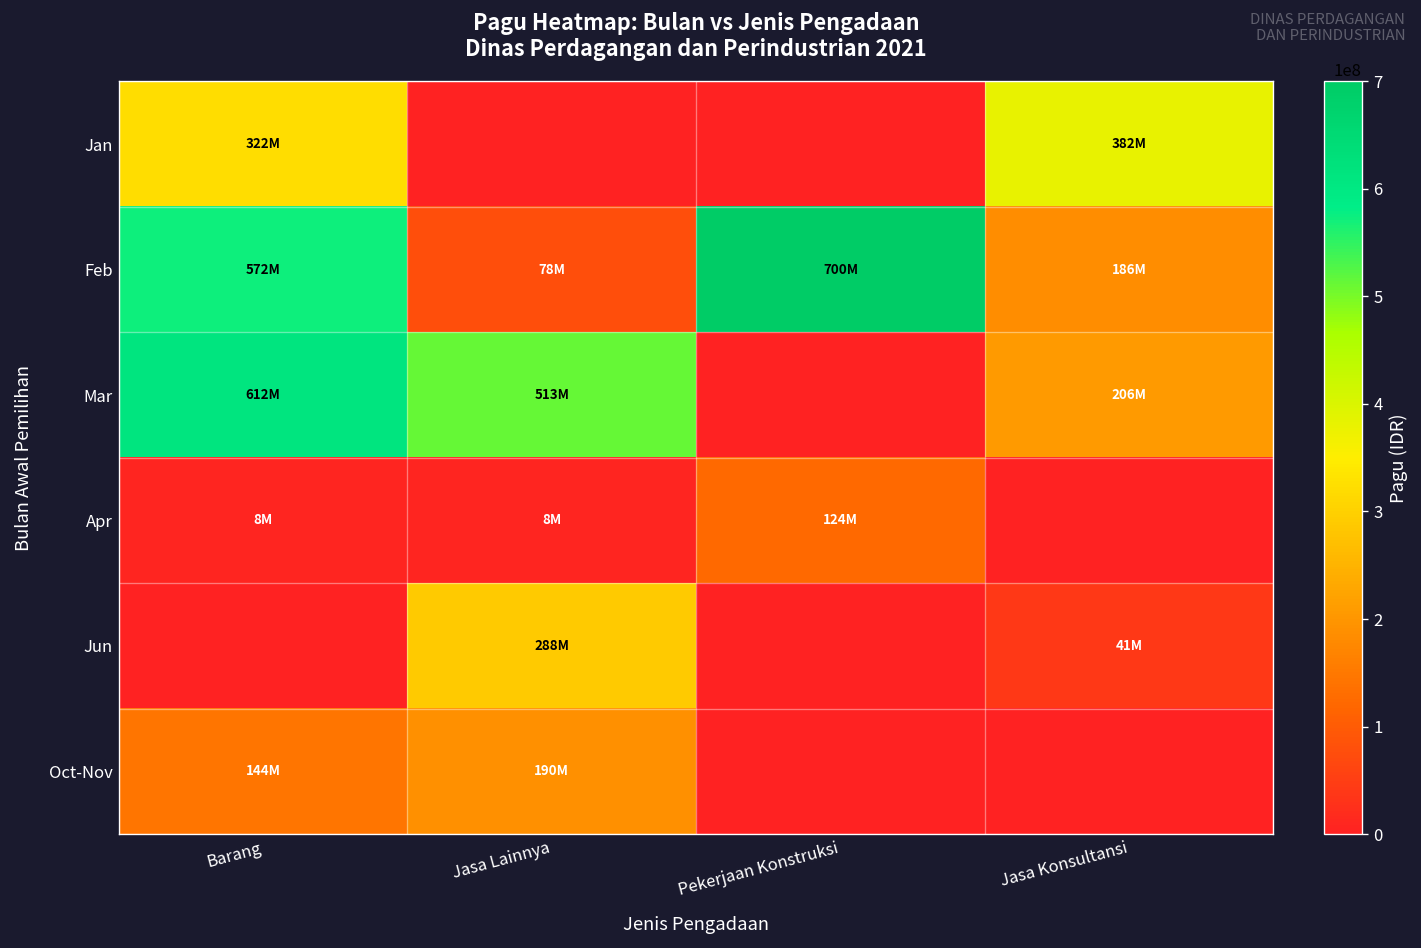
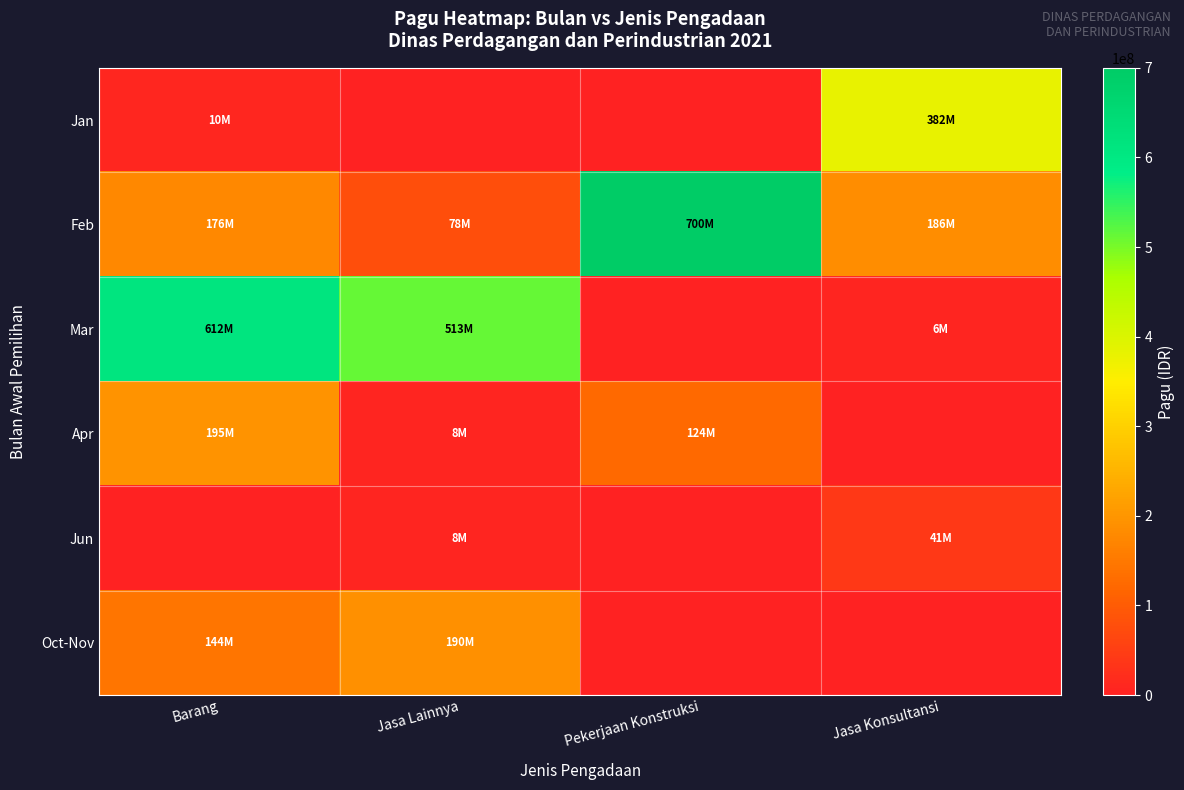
Jan, Barang: 322M -> 10M
Feb, Barang: 572M -> 176M
Mar, Jasa Konsultansi: 206M -> 6M
Apr, Barang: 8M -> 195M
Jun, Jasa Lainnya: 288M -> 8M
